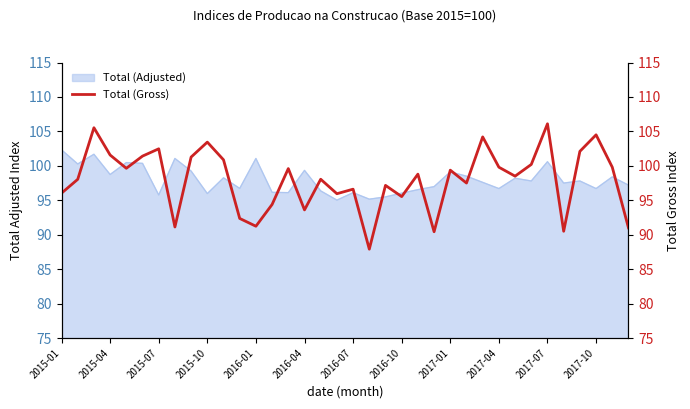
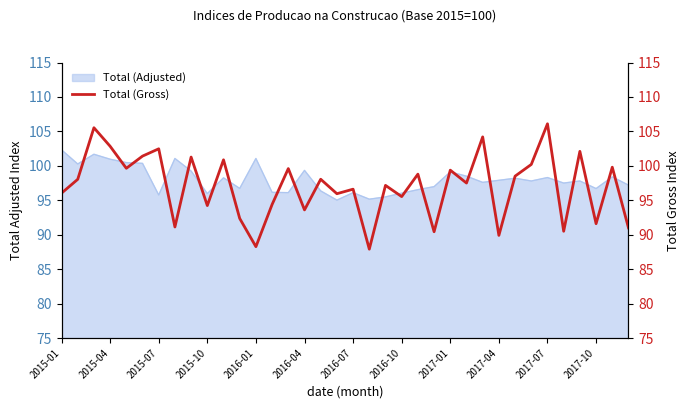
Total (Adjusted), 2015-04: 99 -> 101
Total (Adjusted), 2017-04: 97 -> 98
Total (Adjusted), 2017-07: 101 -> 98
Total (Gross), 2015-04: 102 -> 103
Total (Gross), 2015-10: 103 -> 94
Total (Gross), 2016-01: 91 -> 88
Total (Gross), 2017-04: 100 -> 90
Total (Gross), 2017-10: 105 -> 92
